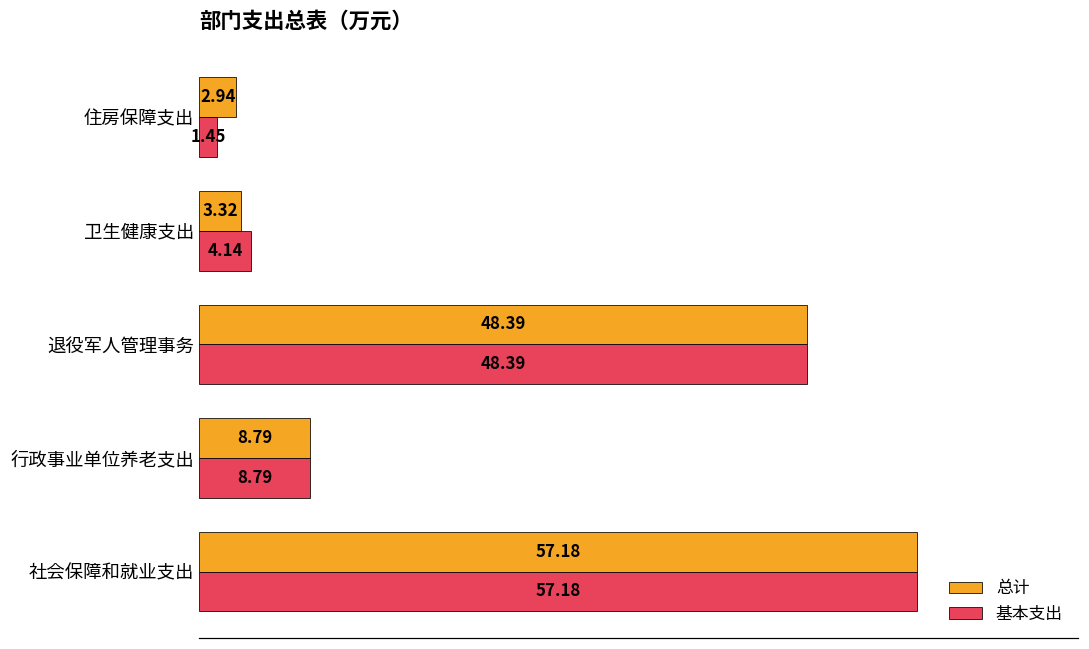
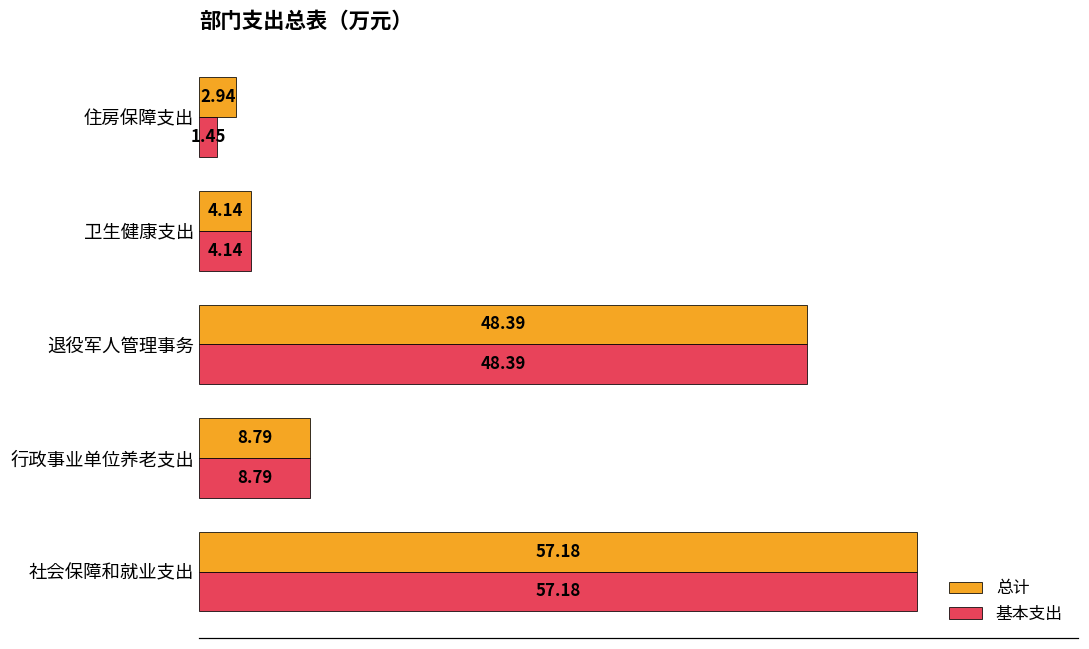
总计, 卫生健康支出: 3.32 -> 4.14
